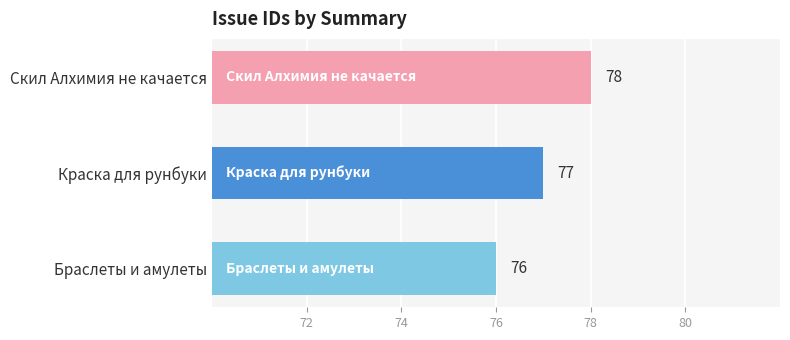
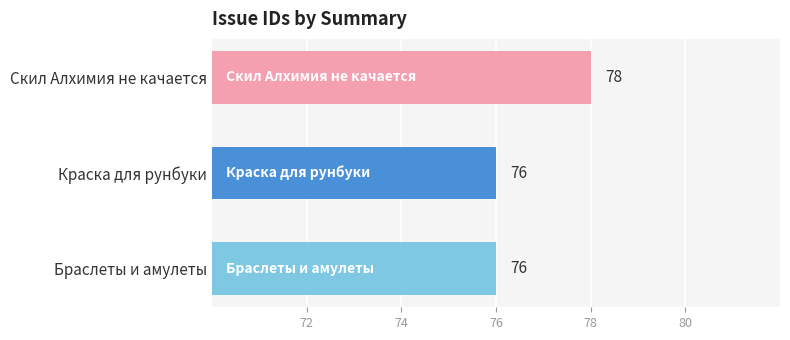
Краска для рунбуки: 77 -> 76
